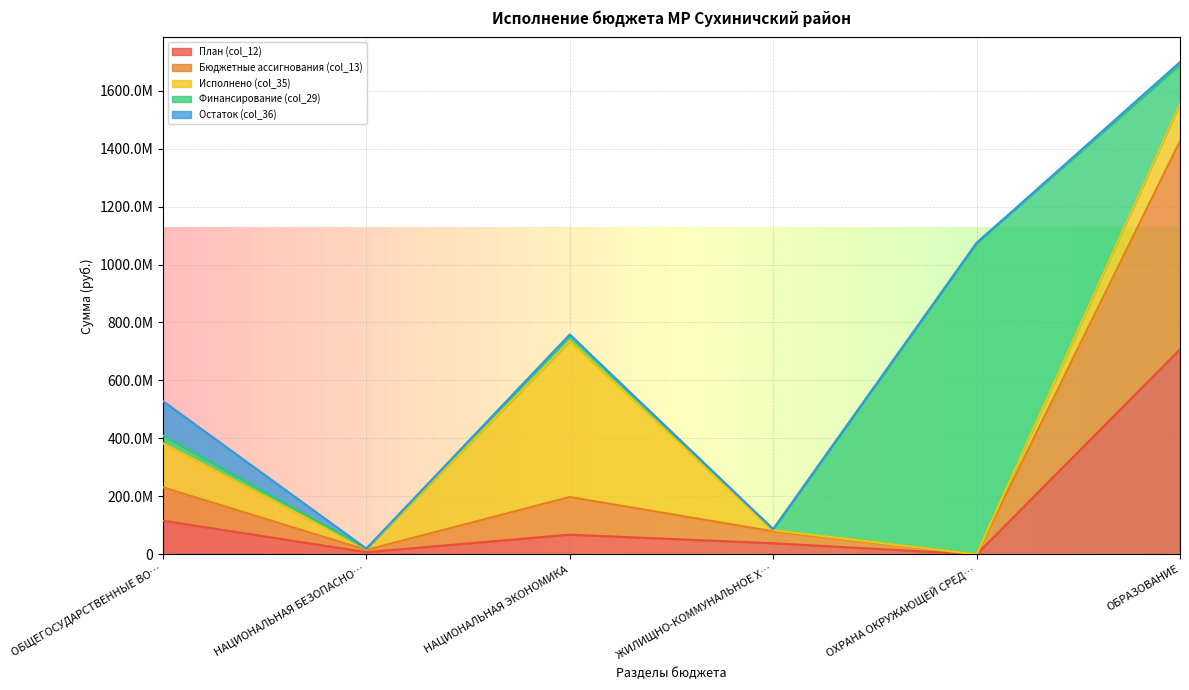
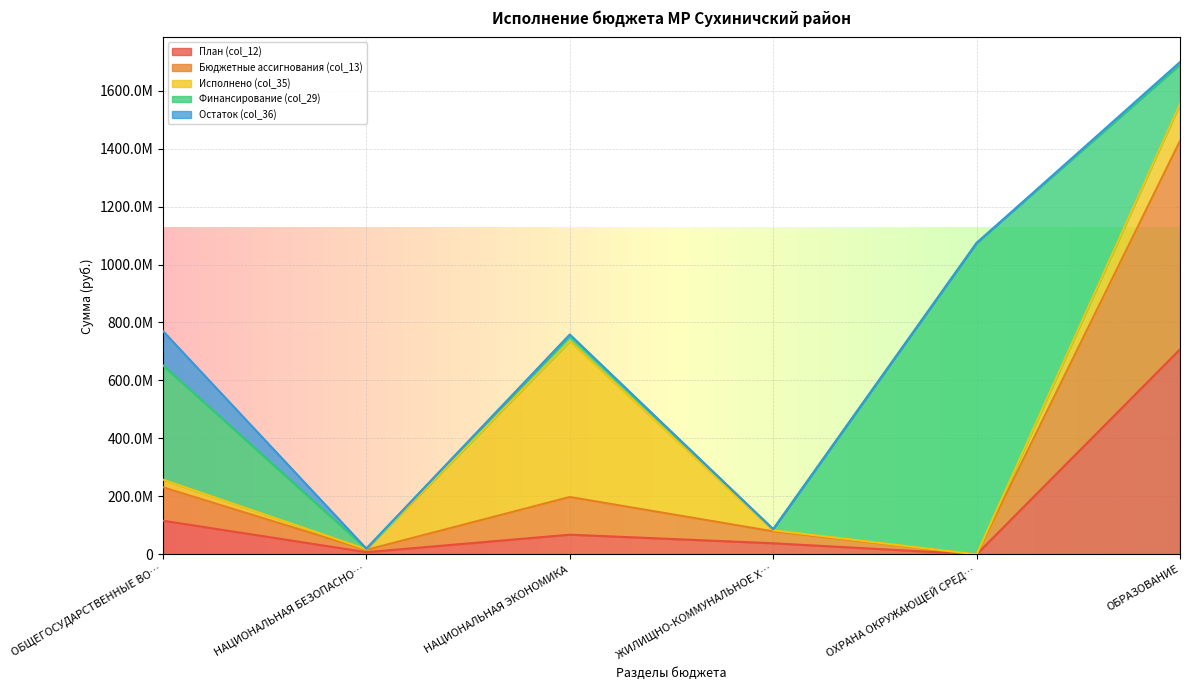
Исполнено (col_35), ОБЩЕГОСУДАРСТВЕННЫЕ ВО…: 150000000 -> 30000000
Финансирование (col_29), ОБЩЕГОСУДАРСТВЕННЫЕ ВО…: 30000000 -> 390000000
